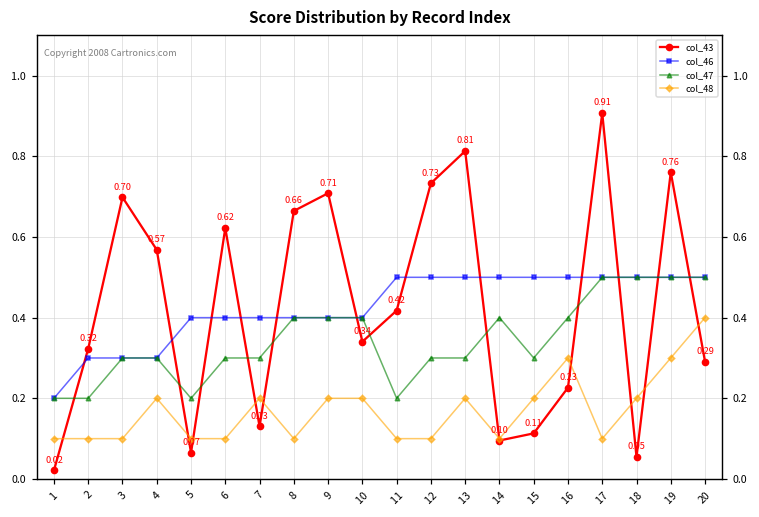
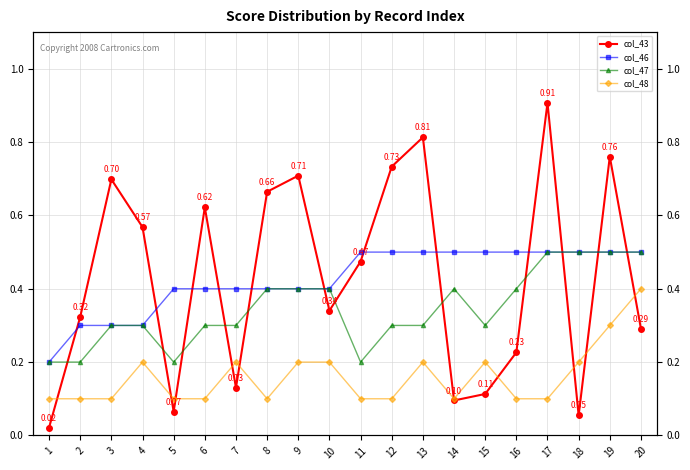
col_43, 11: 0.42 -> 0.47
col_48, 16: 0.30 -> 0.10
